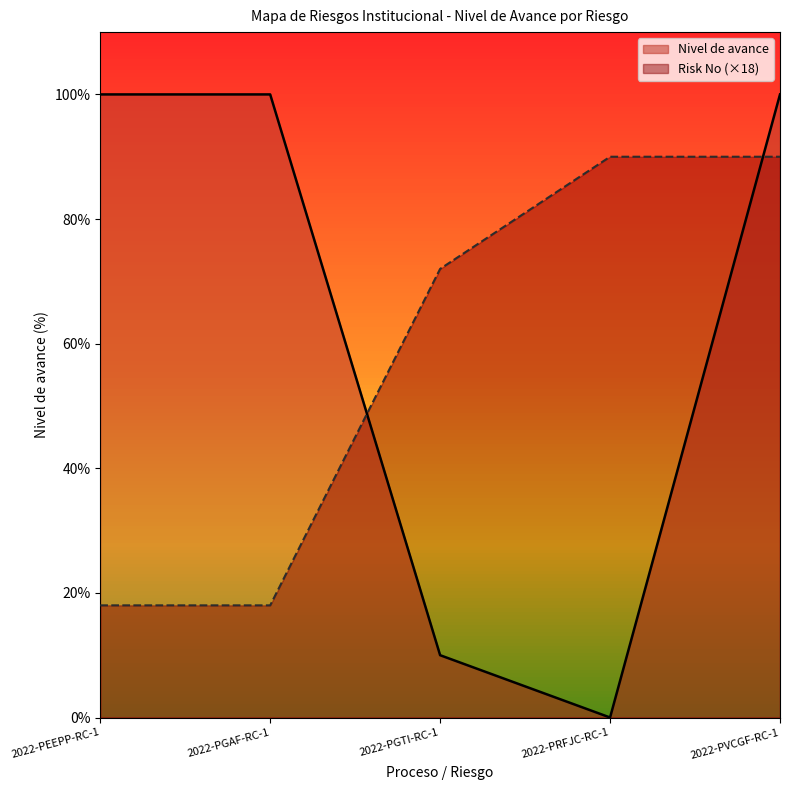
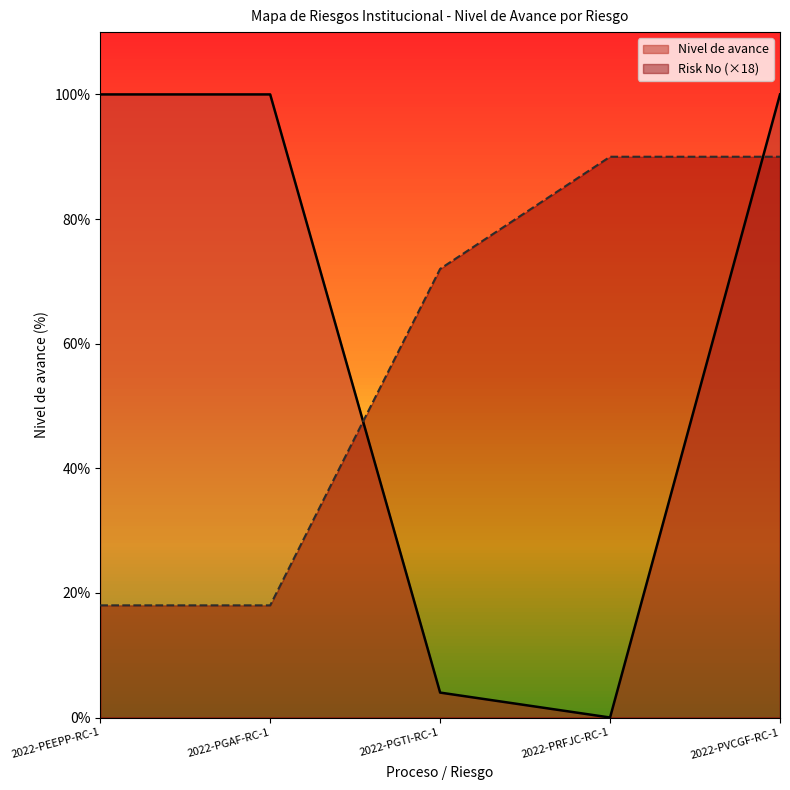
Nivel de avance, 2022-PGTI-RC-1: 10% -> 4%
